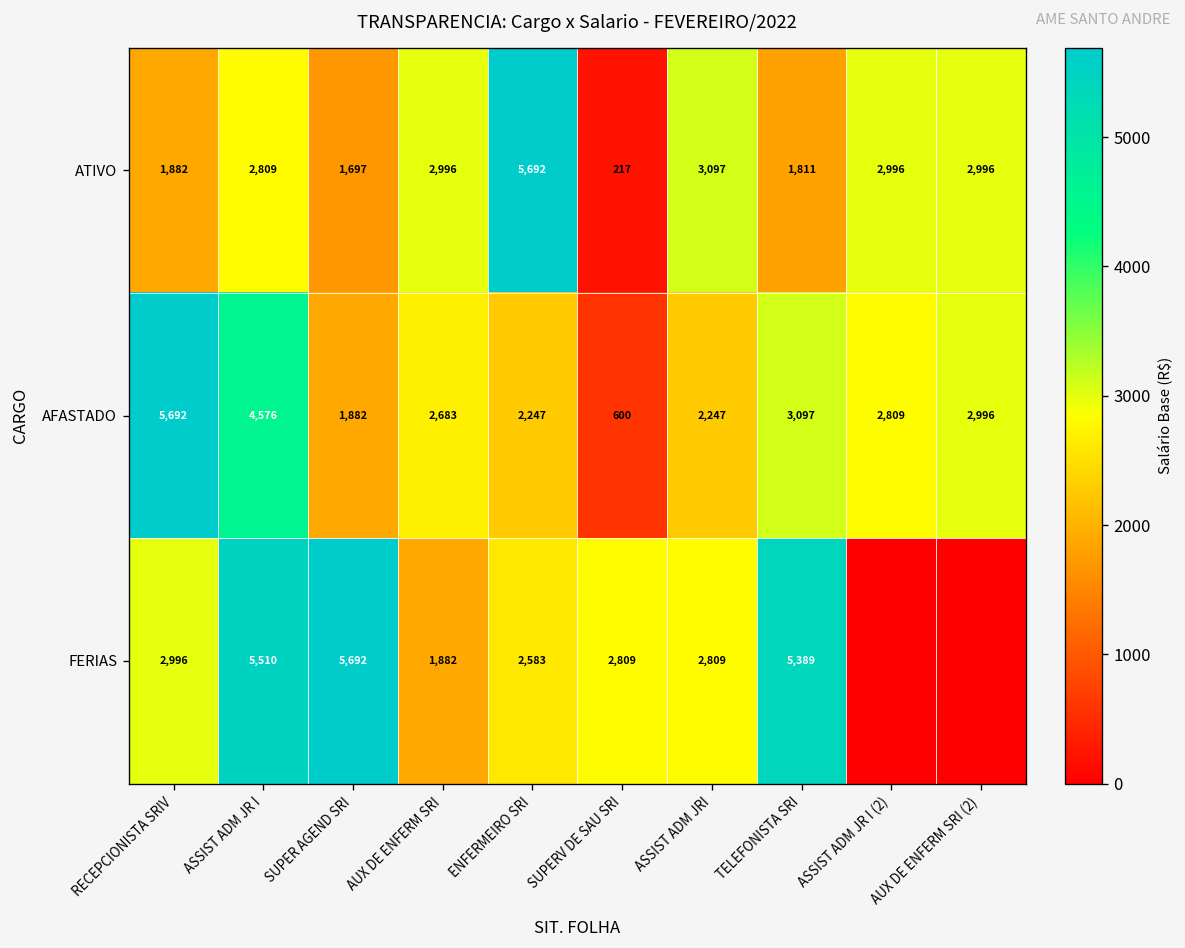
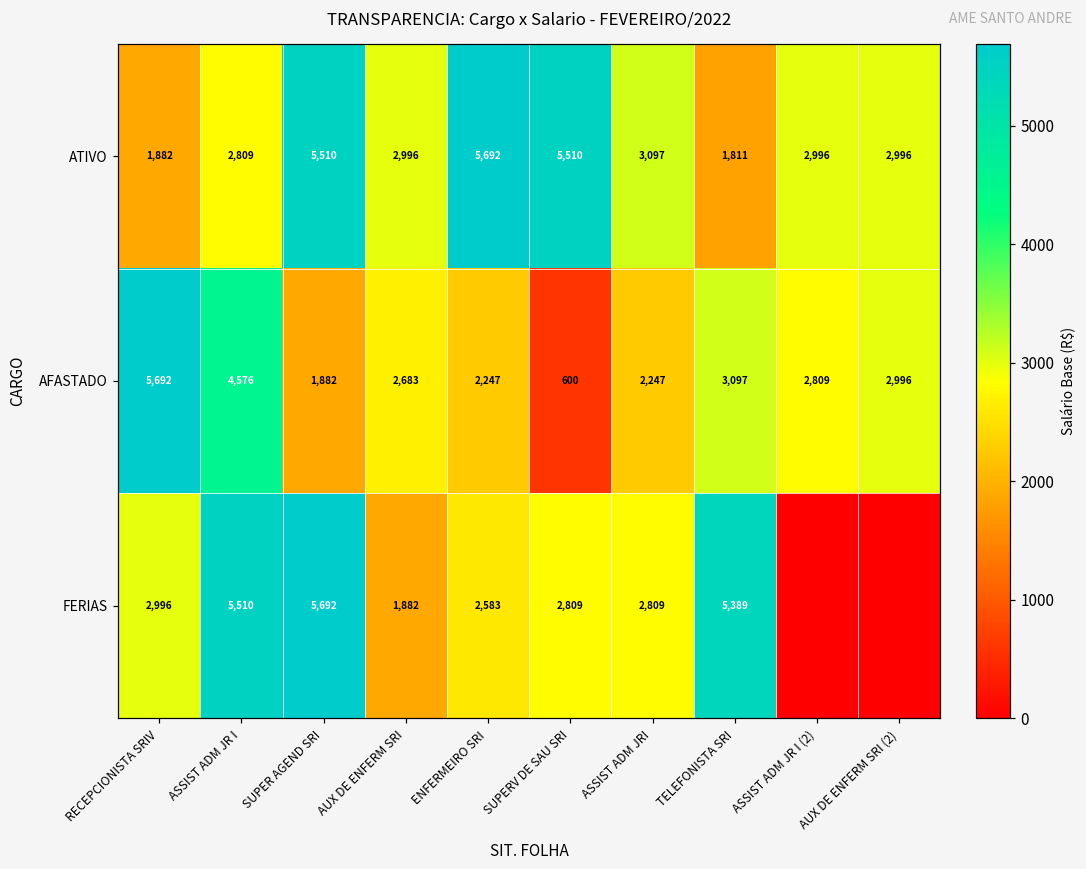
ATIVO, SUPER AGEND SRI: 1,697 -> 5,510
ATIVO, SUPERV DE SAU SRI: 217 -> 5,510
